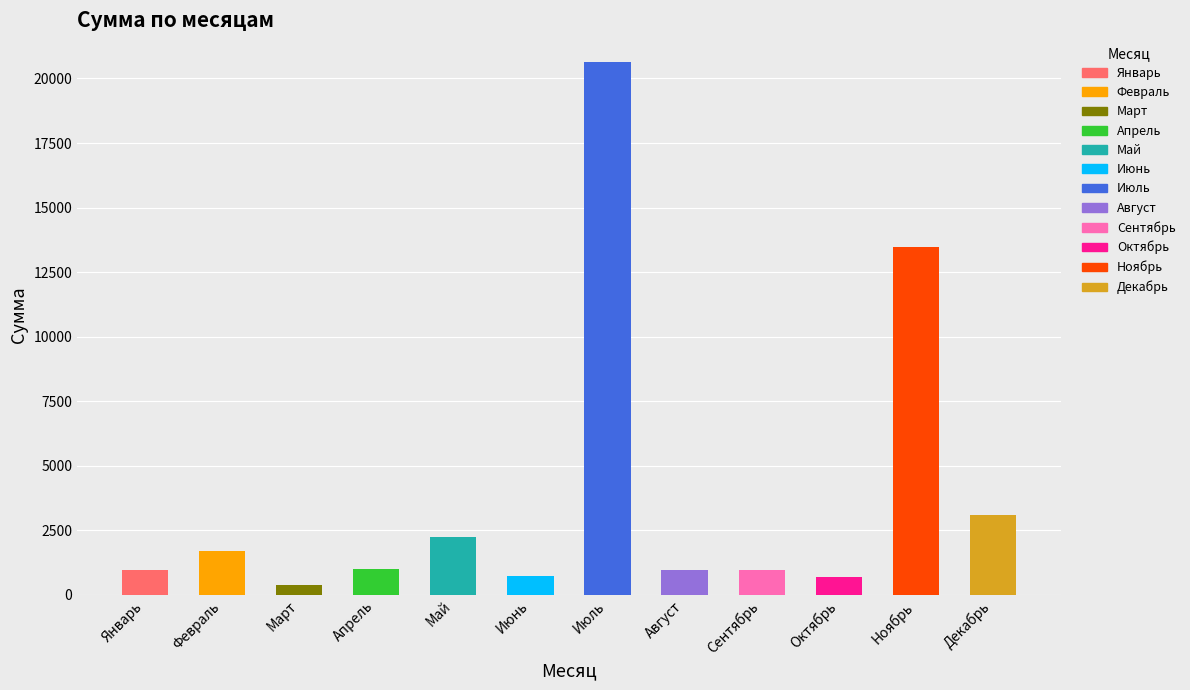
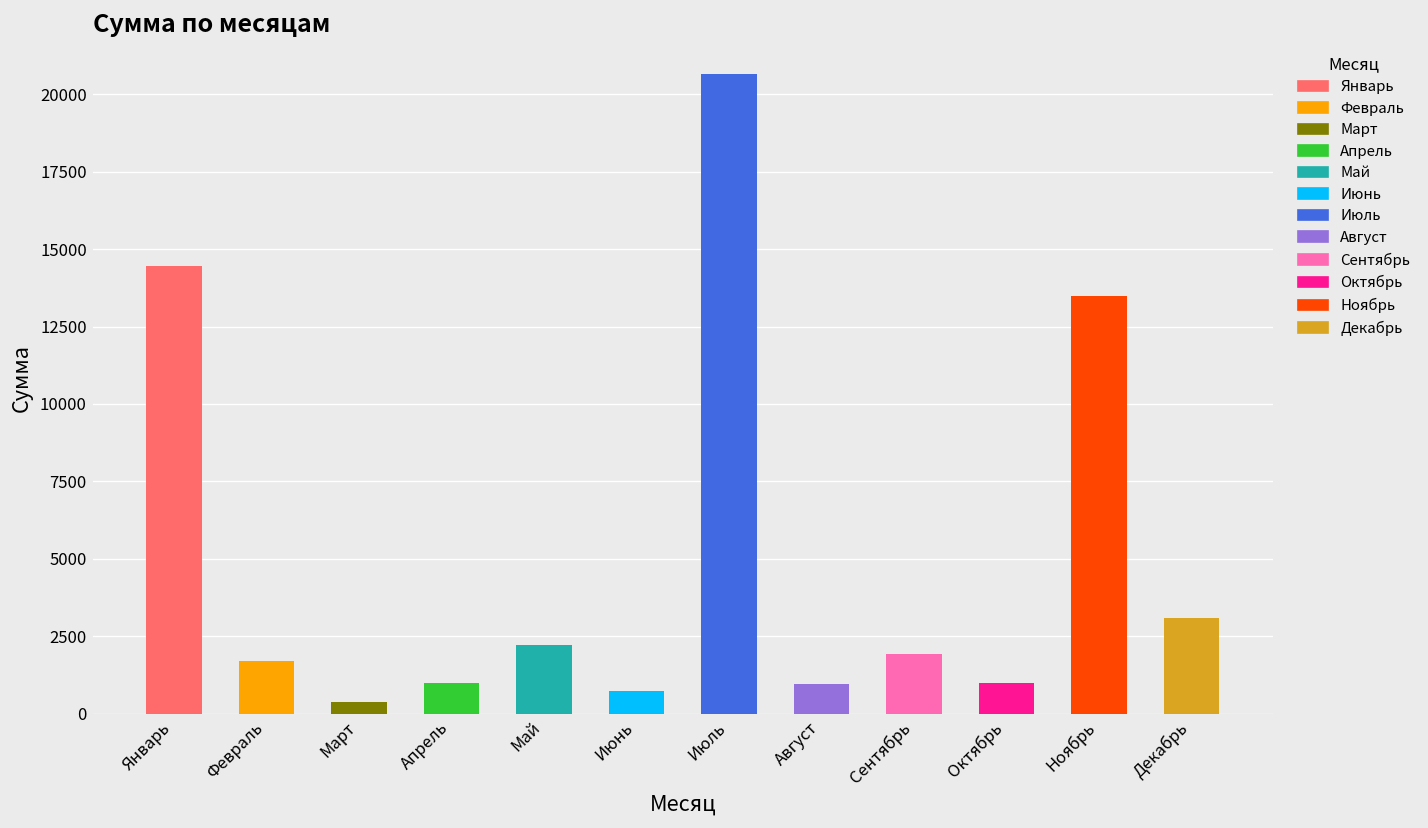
Январь: 1000 -> 14500
Сентябрь: 1000 -> 1900
Октябрь: 700 -> 1000
